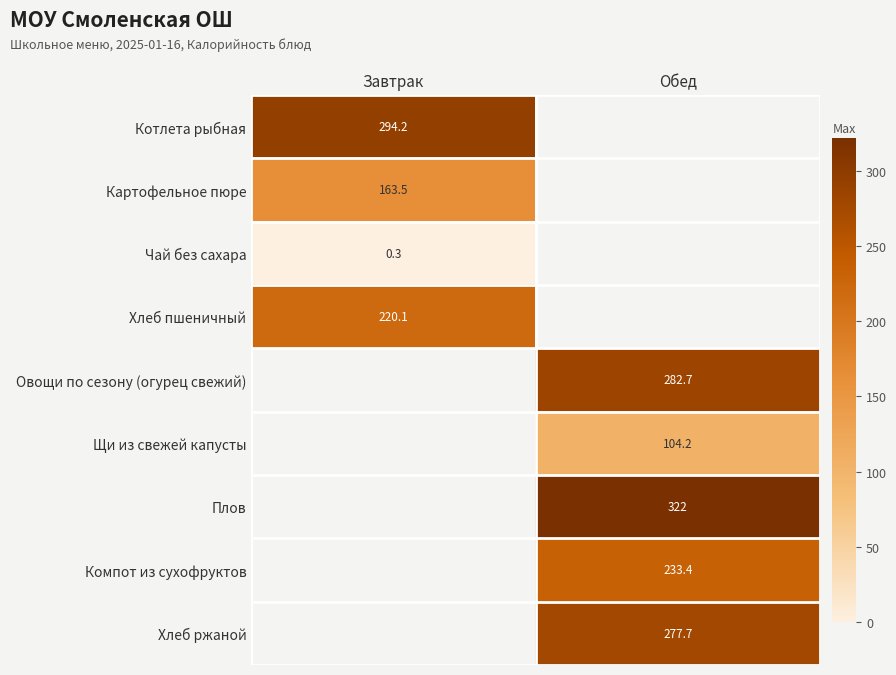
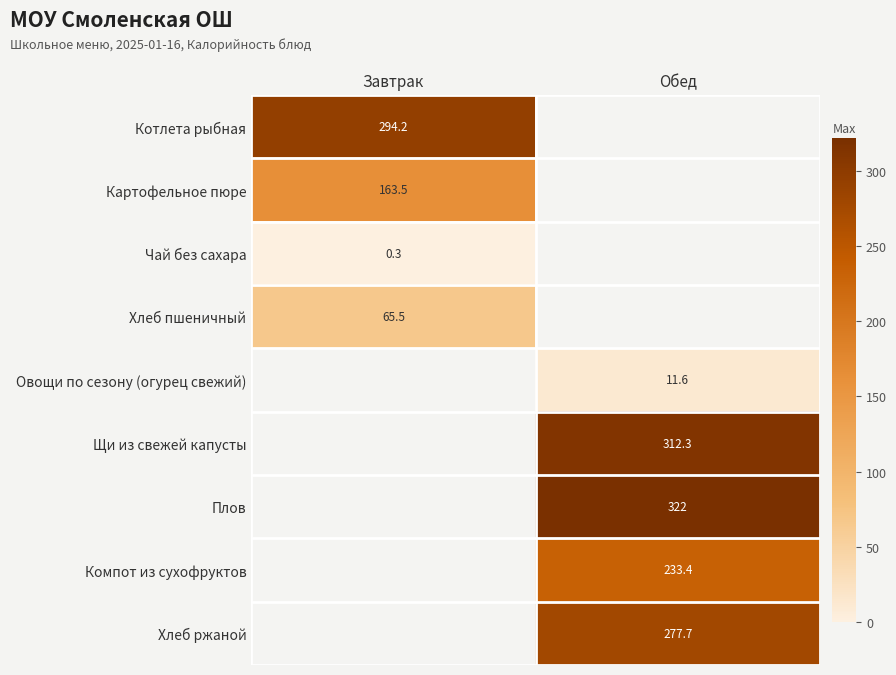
Хлеб пшеничный, Завтрак: 220.1 -> 65.5
Овощи по сезону (огурец свежий), Обед: 282.7 -> 11.6
Щи из свежей капусты, Обед: 104.2 -> 312.3
